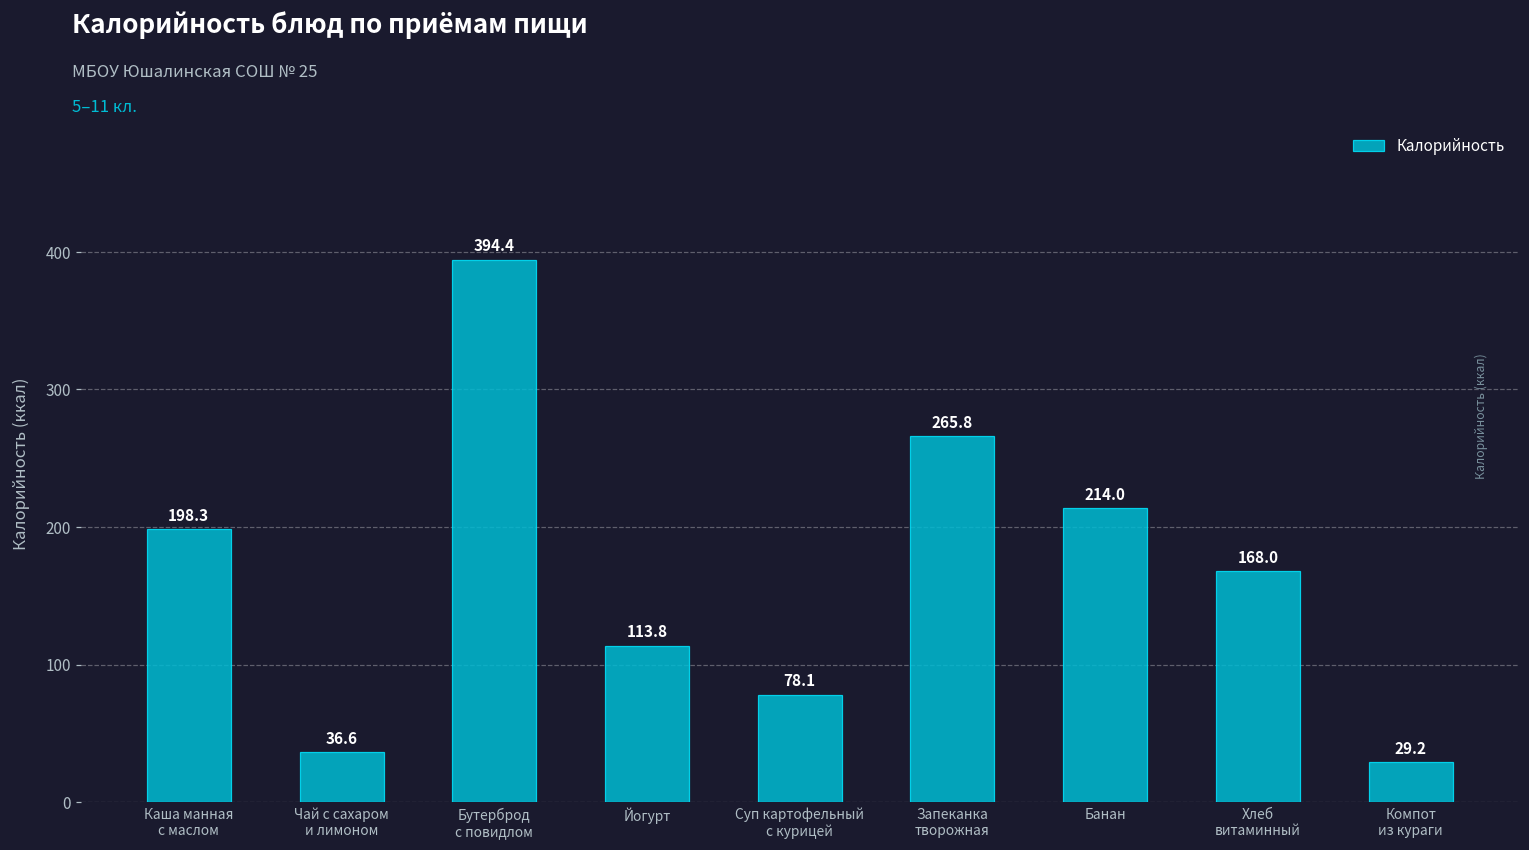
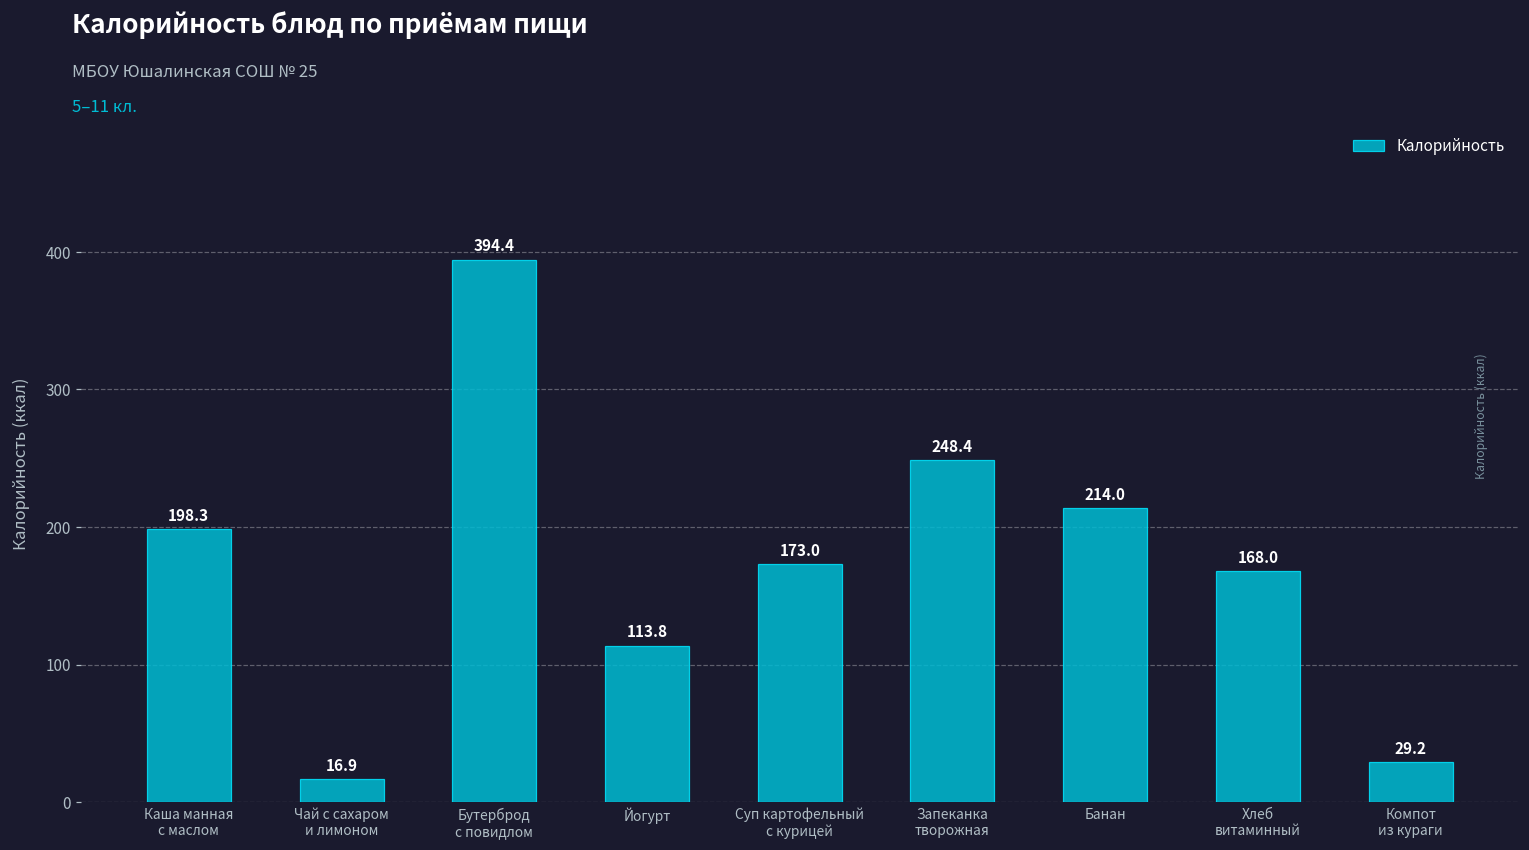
Чай с сахаром и лимоном: 36.6 -> 16.9
Суп картофельный с курицей: 78.1 -> 173.0
Запеканка творожная: 265.8 -> 248.4
